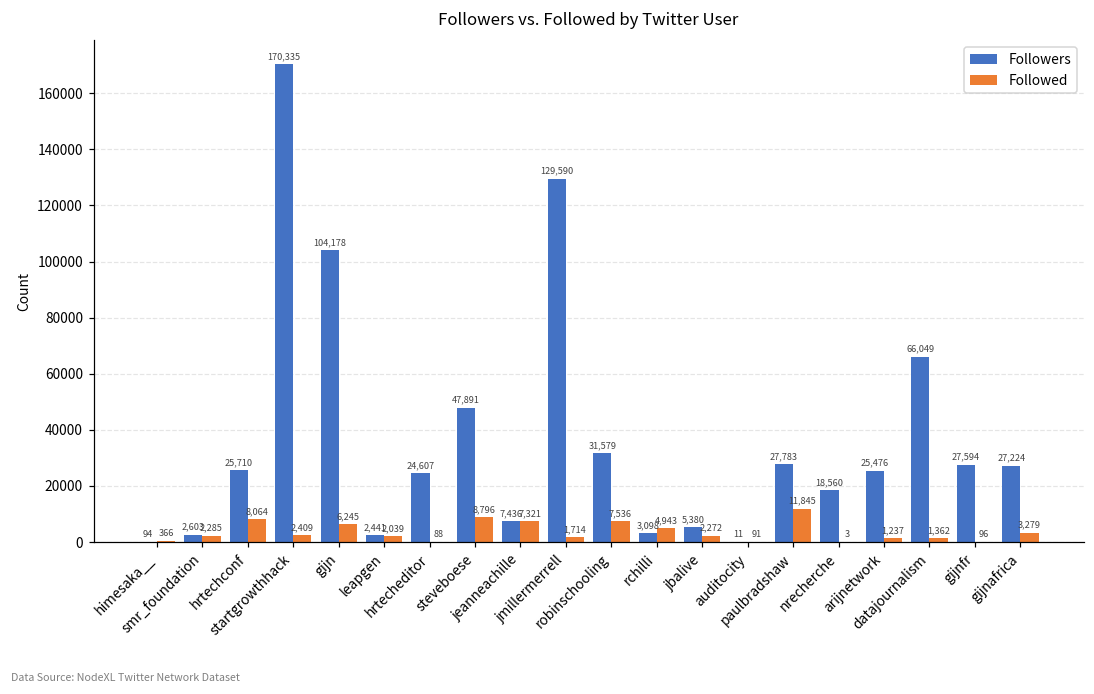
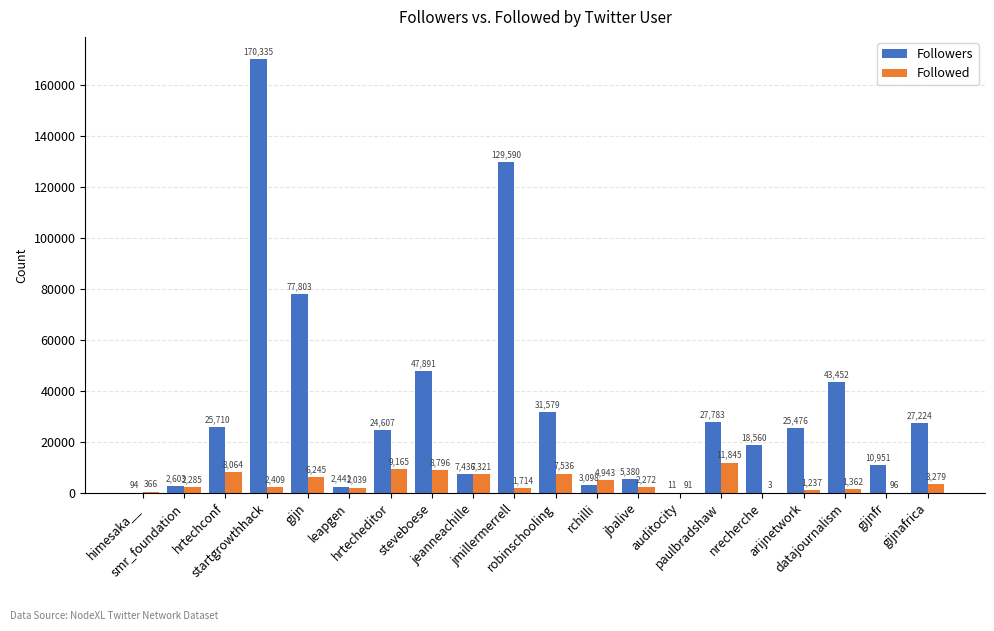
Followers, gijn: 104,178 -> 77,803
Followed, hrtecheditor: 88 -> 9,165
Followers, datajournalism: 66,049 -> 43,452
Followers, gijnfr: 27,594 -> 10,951
